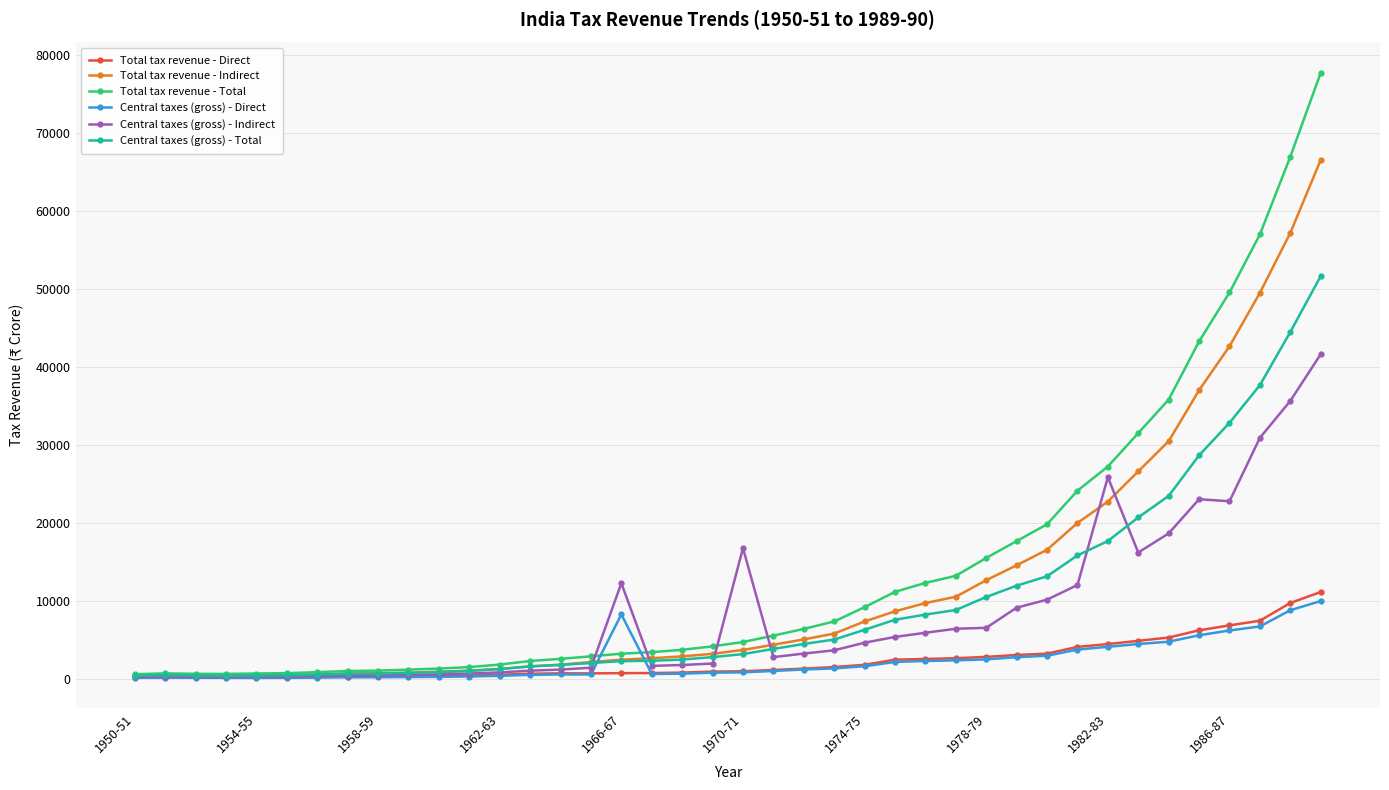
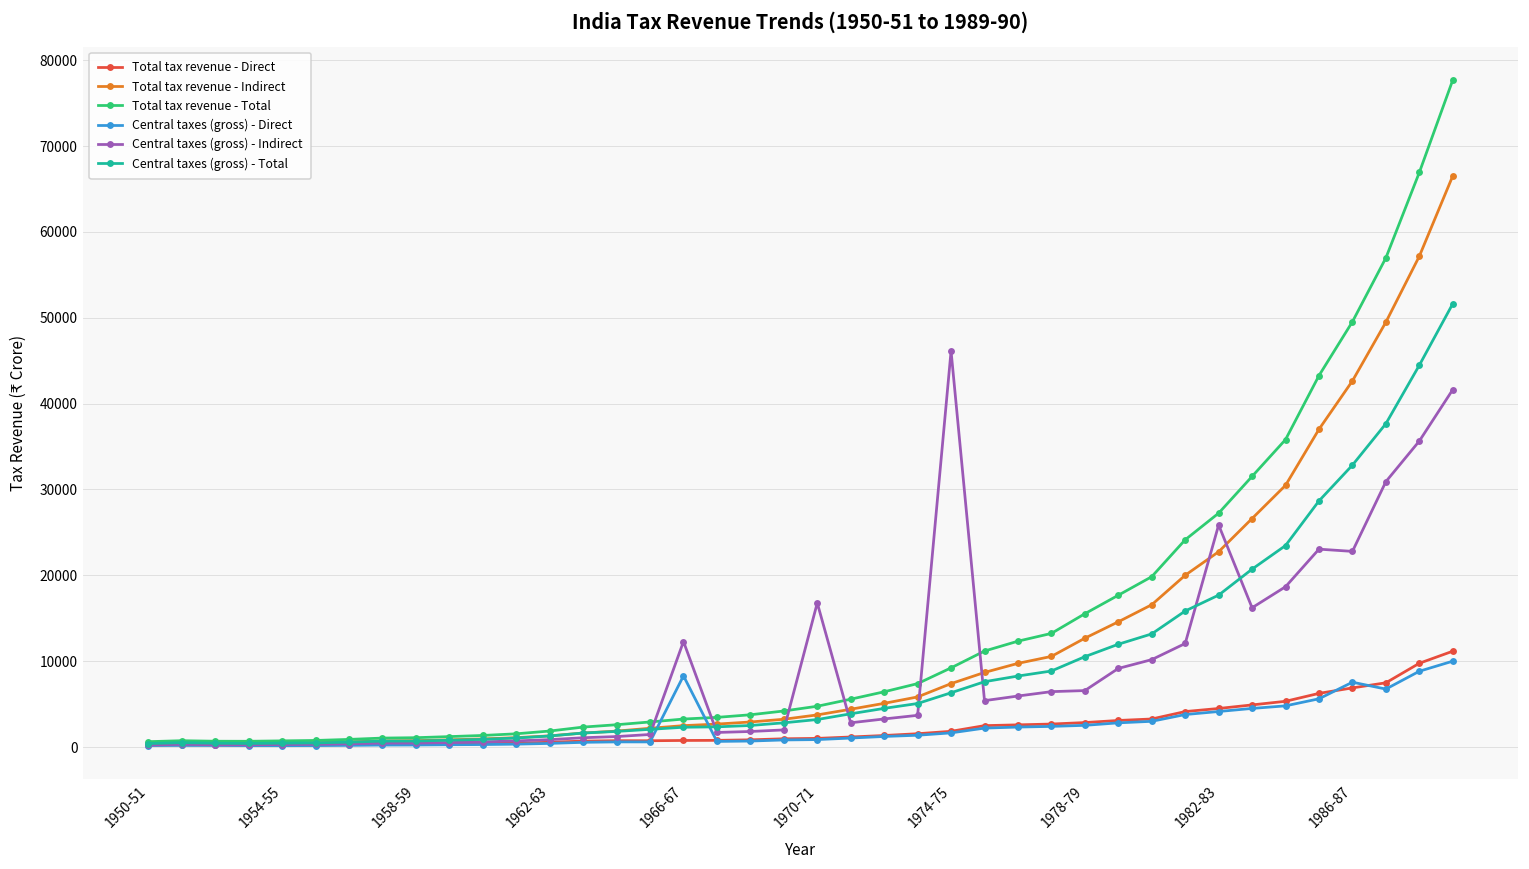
Central taxes (gross) - Indirect, 1974-75: 5000 -> 46000
Central taxes (gross) - Direct, 1986-87: 6000 -> 8000
